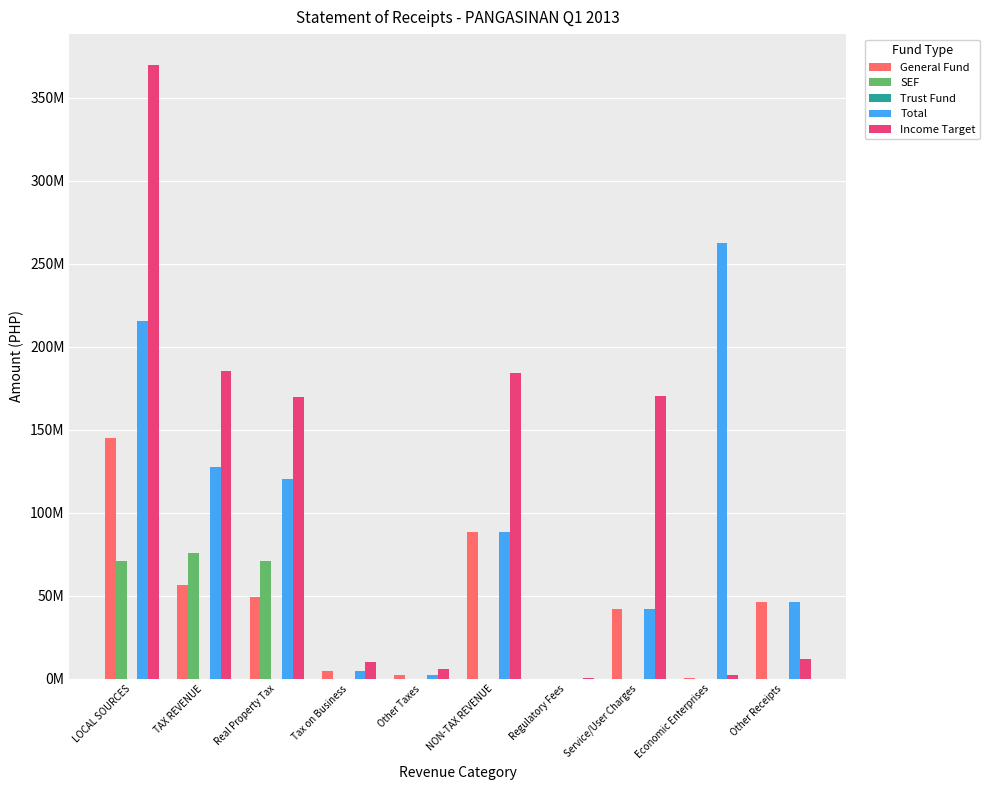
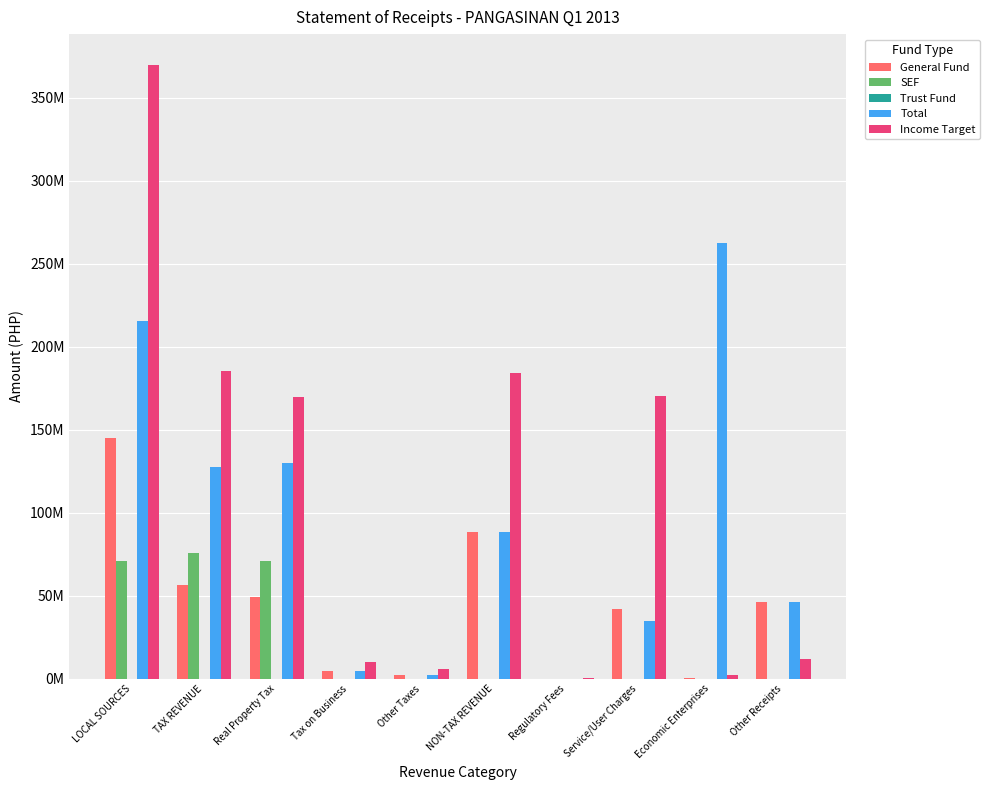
Total, Real Property Tax: 120000000 -> 130000000
Total, Service/User Charges: 42000000 -> 35000000
